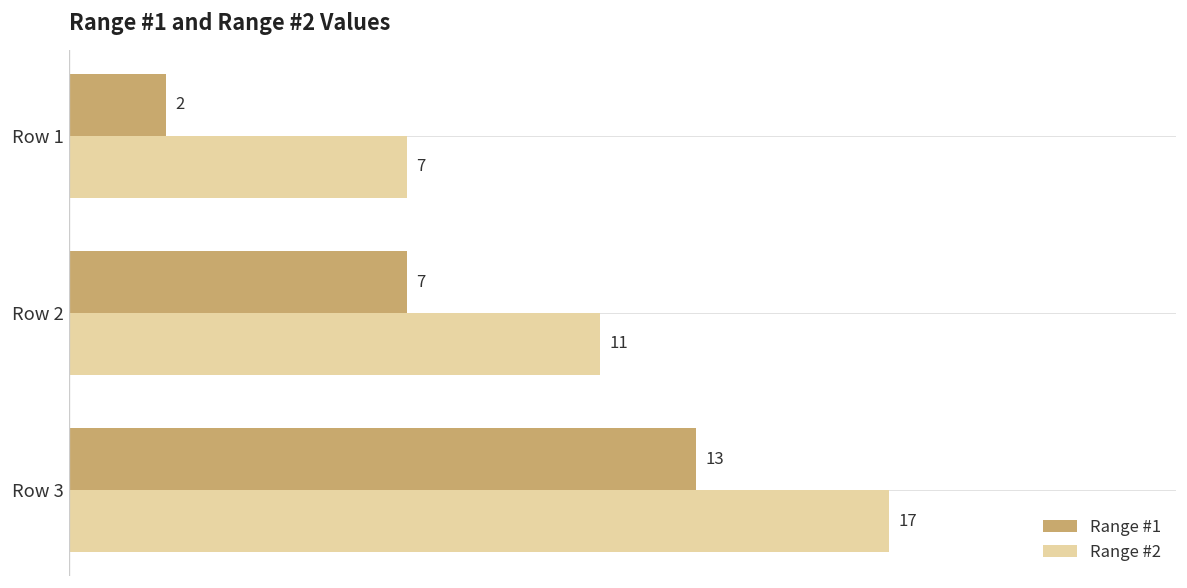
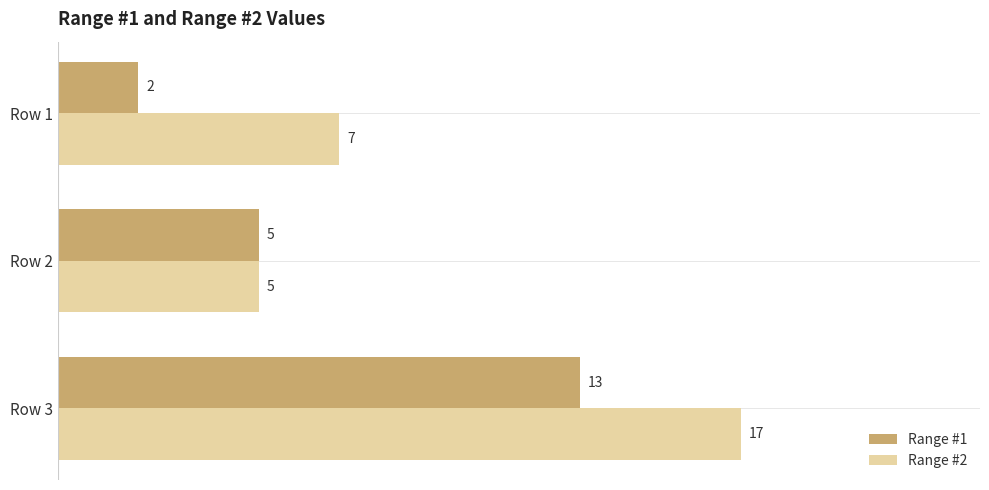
Range #1, Row 2: 7 -> 5
Range #2, Row 2: 11 -> 5
